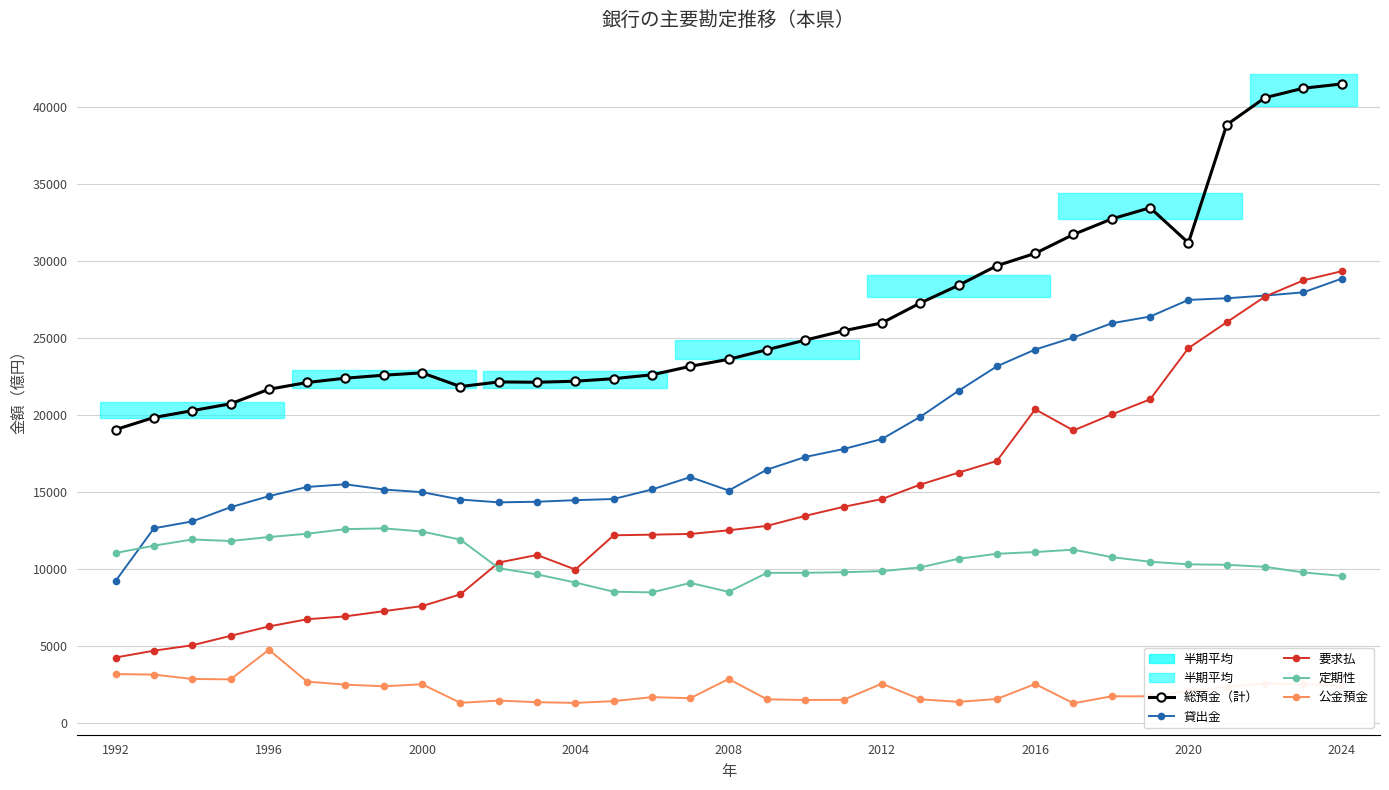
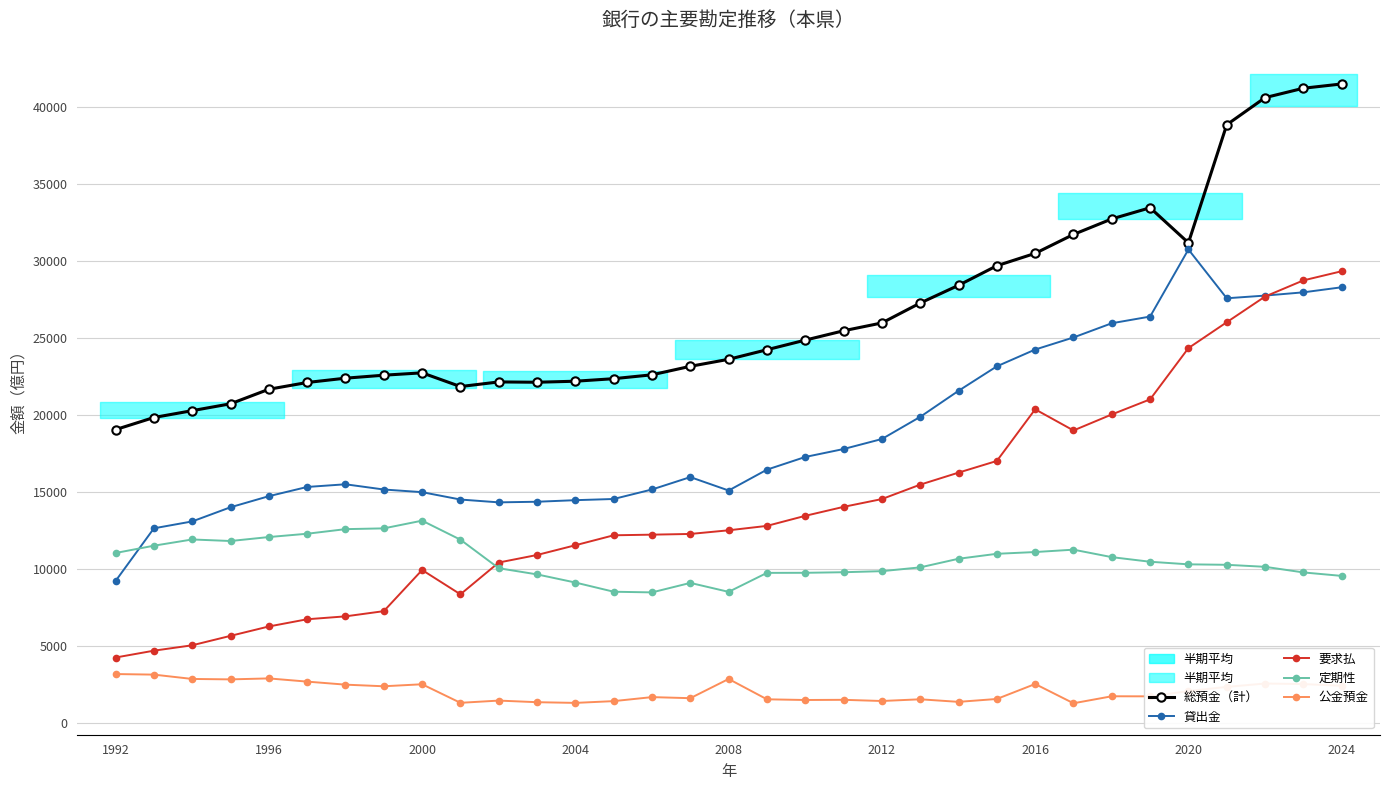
公金預金, 1996: 4700 -> 2900
要求払, 2000: 7600 -> 9900
定期性, 2000: 12400 -> 13100
要求払, 2004: 10000 -> 11500
公金預金, 2012: 2500 -> 1400
貸出金, 2020: 27400 -> 30700
貸出金, 2024: 28800 -> 28300
